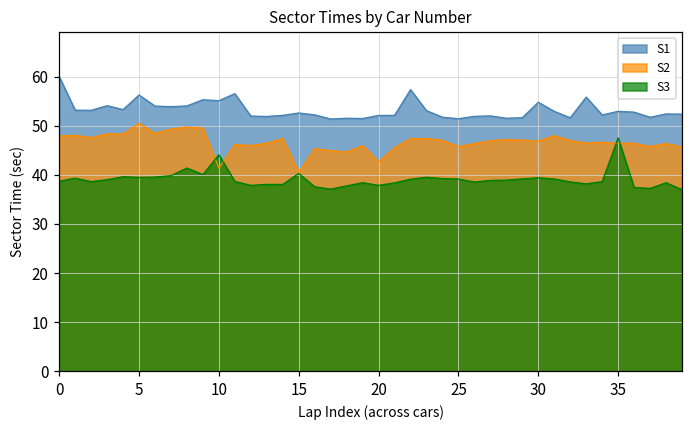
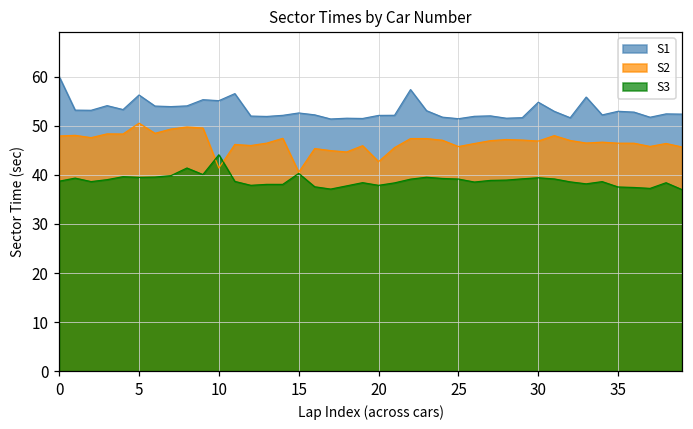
S3, 35: 48 -> 38
